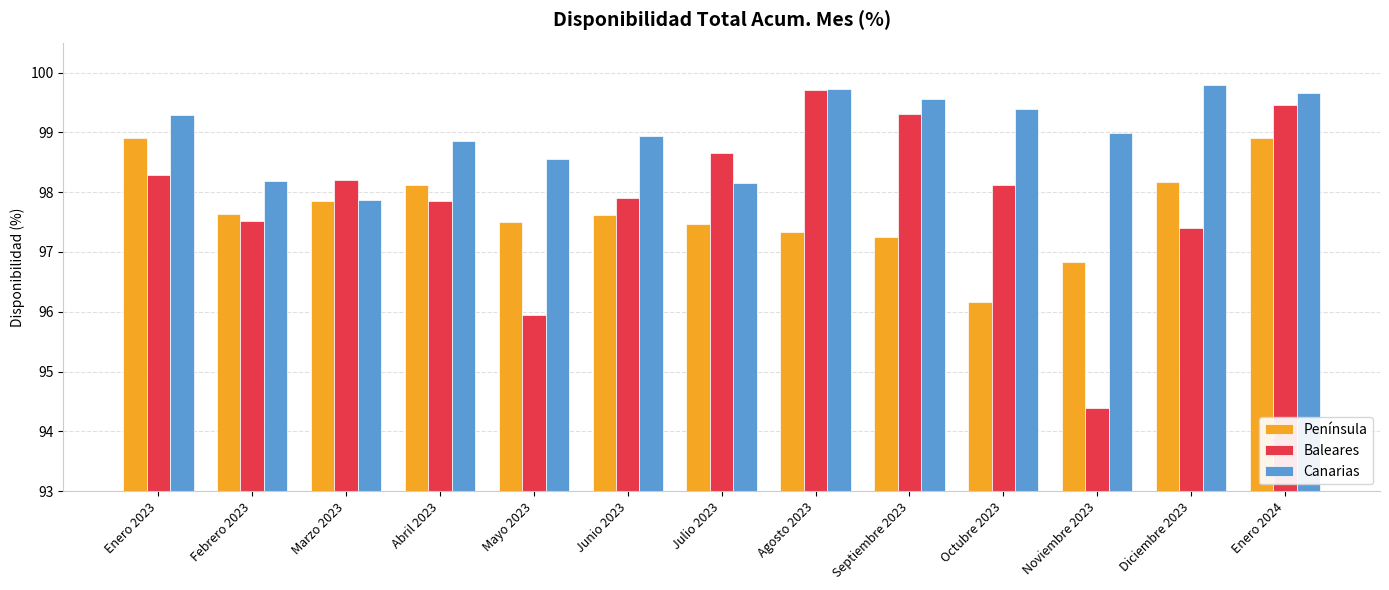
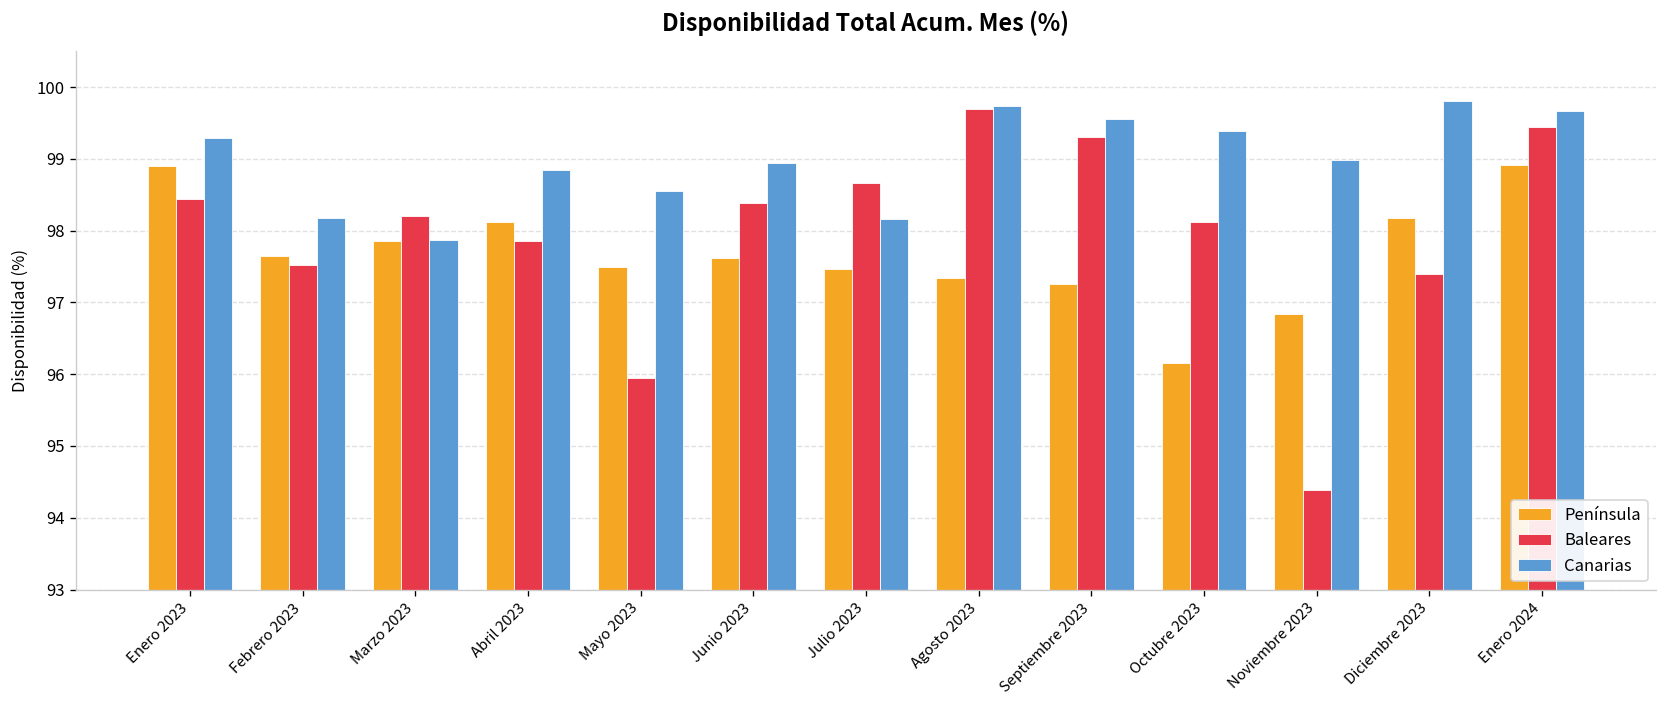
Baleares, Enero 2023: 98.3 -> 98.4
Baleares, Junio 2023: 97.9 -> 98.4
